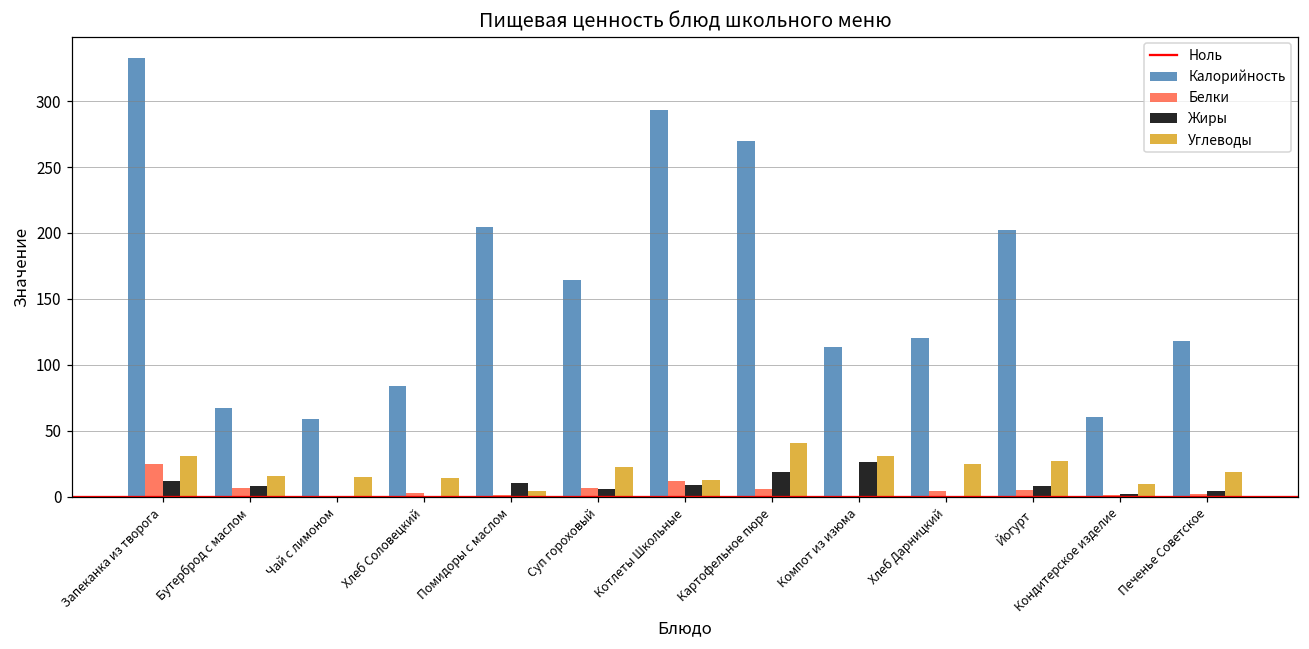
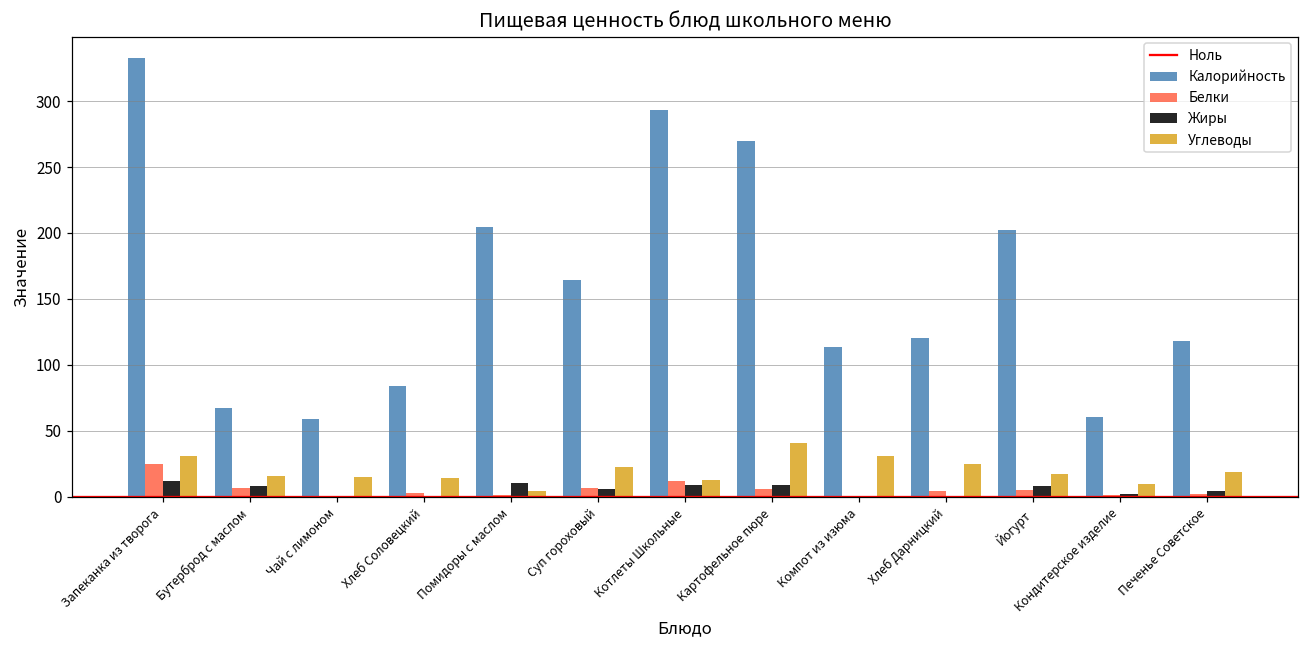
Жиры, Картофельное пюре: 19 -> 9
Жиры, Компот из изюма: 26 -> 0
Углеводы, Йогурт: 27 -> 17
